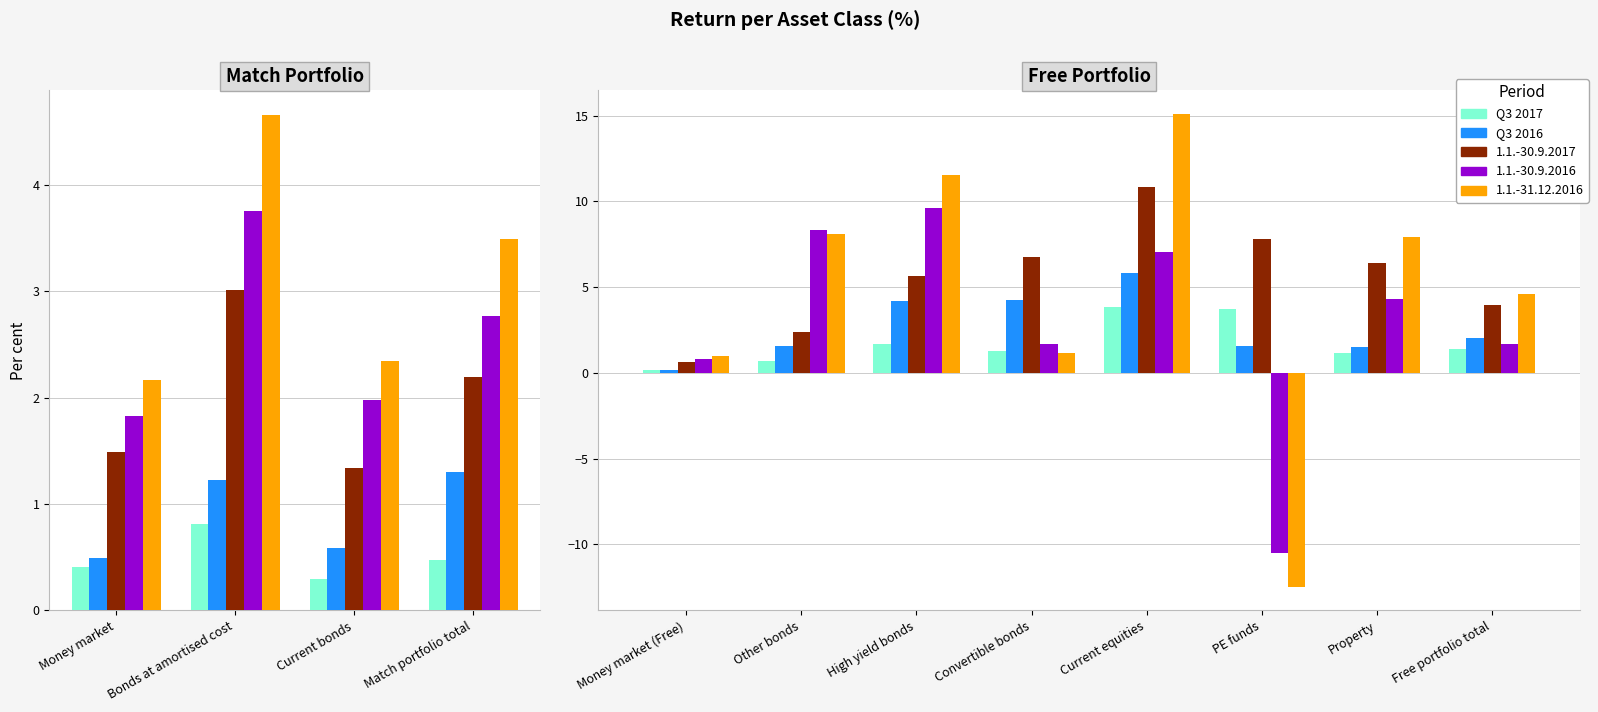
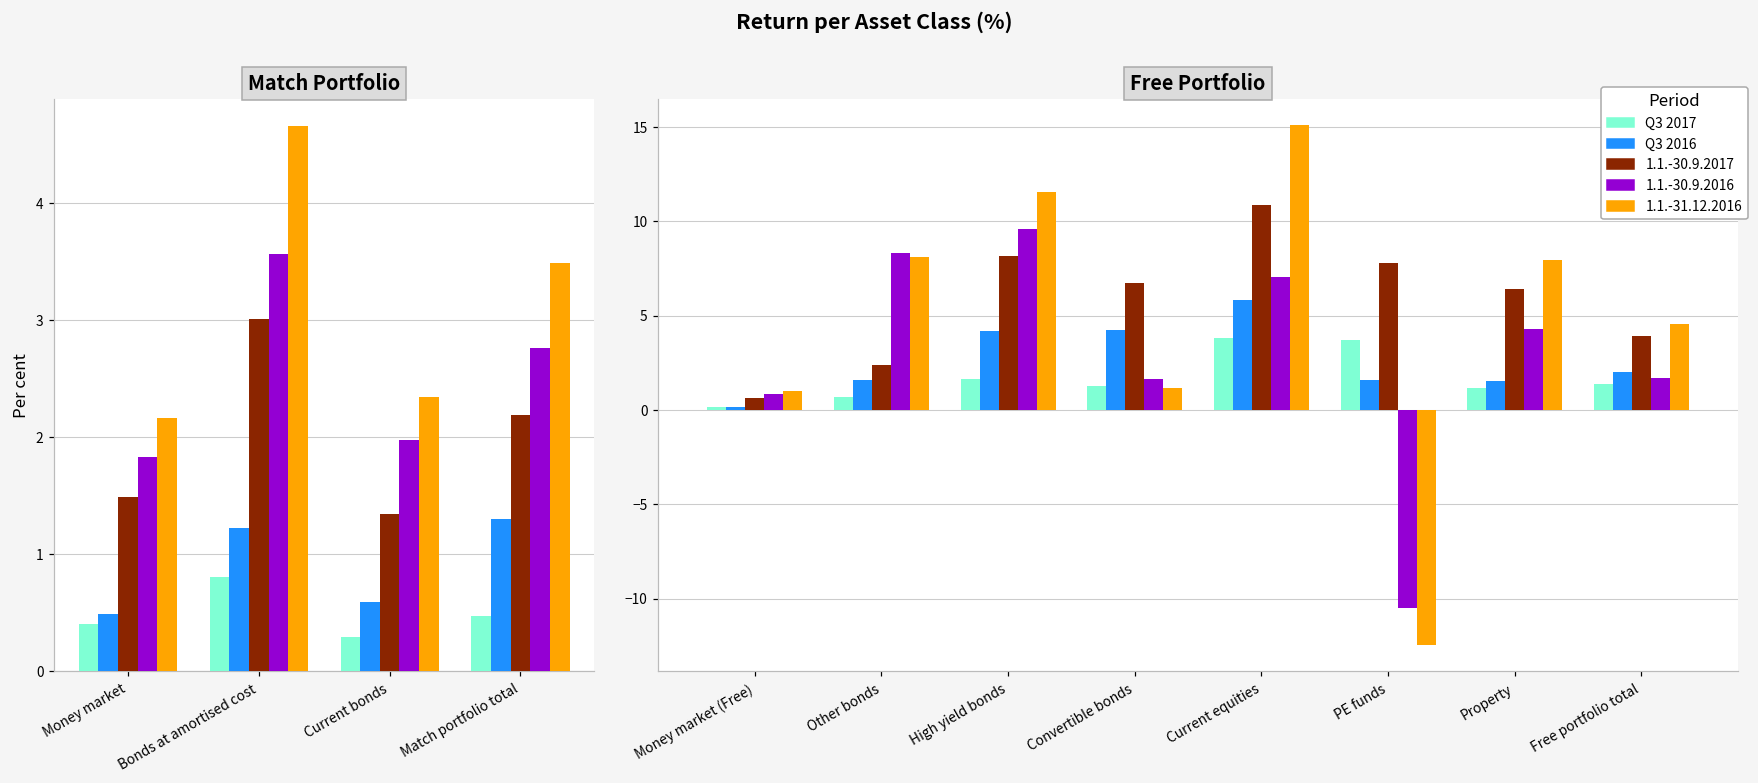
Match Portfolio, 1.1.-30.9.2016, Bonds at amortised cost: 3.75 -> 3.56
Free Portfolio, 1.1.-30.9.2017, High yield bonds: 5.7 -> 8.1
